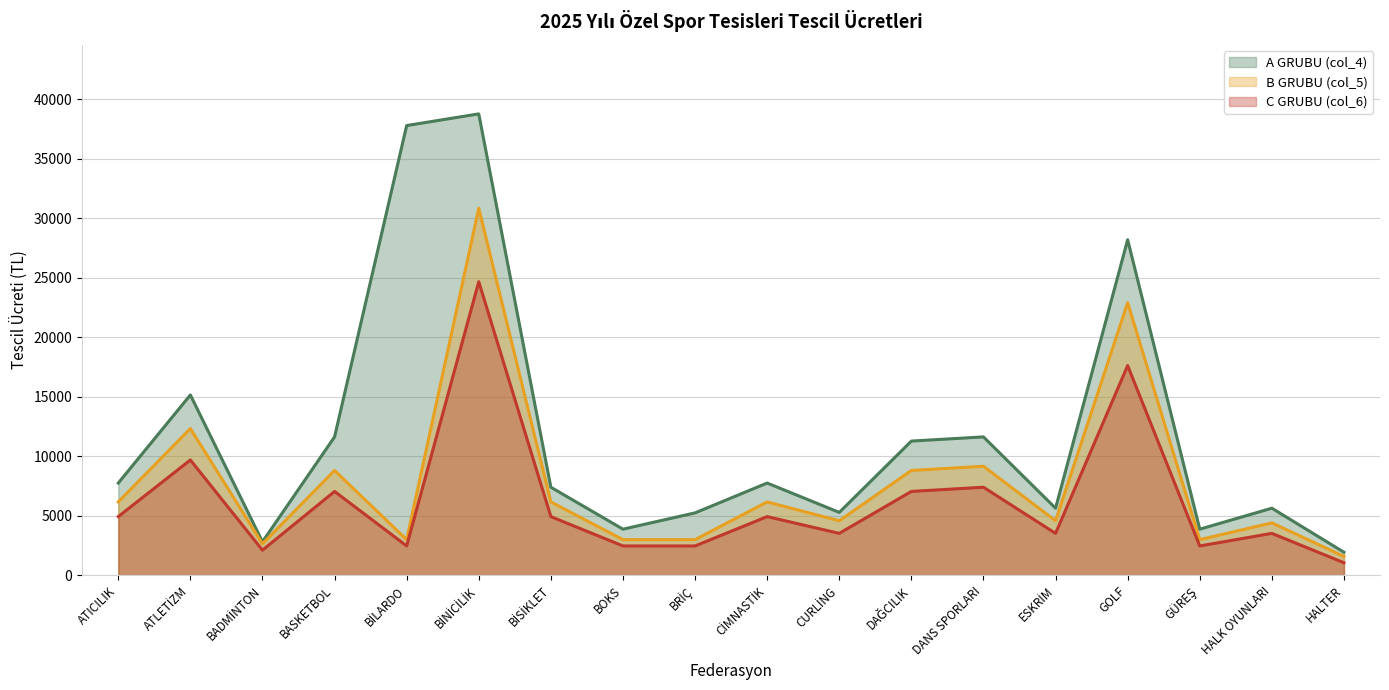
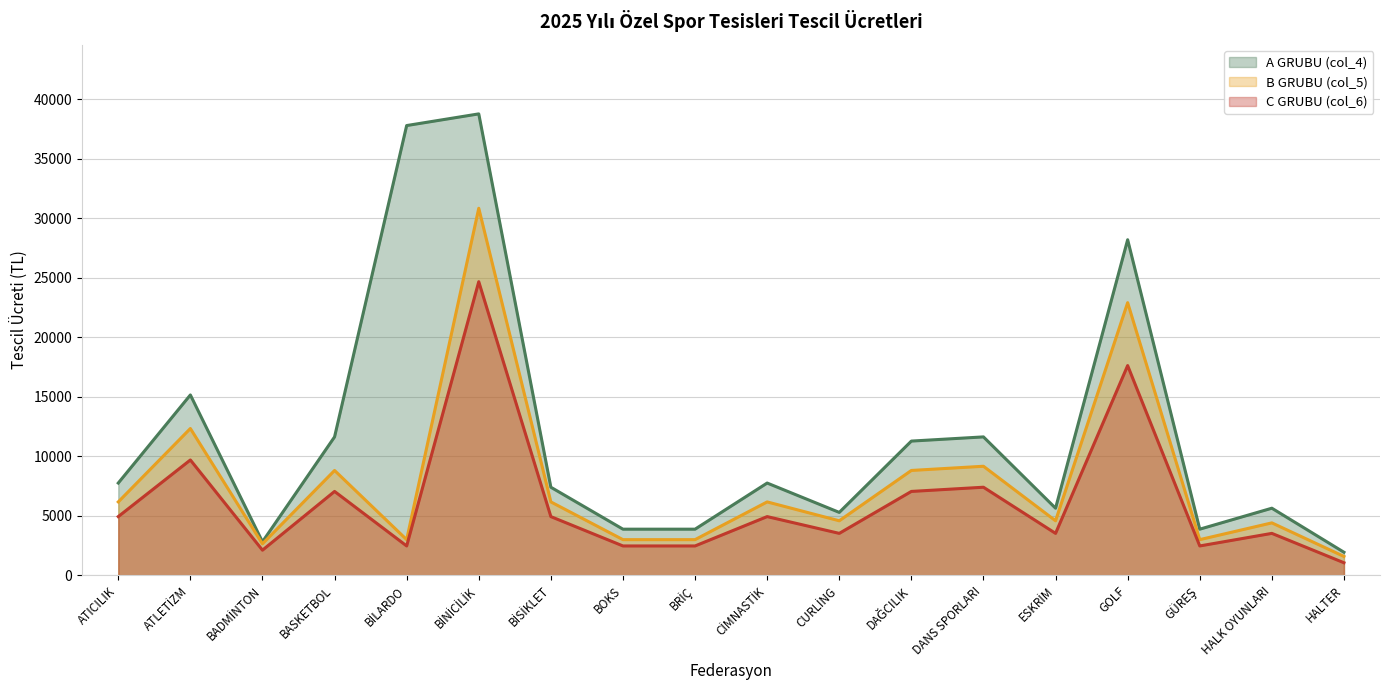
A GRUBU (col_4), BRİÇ: 5300 -> 3900
